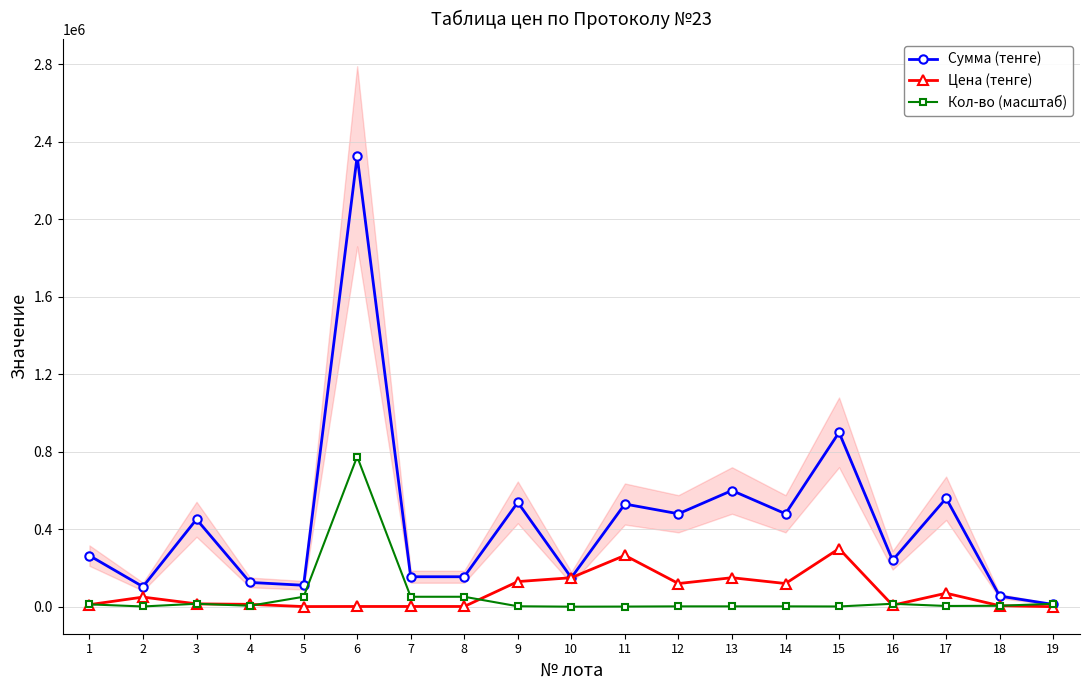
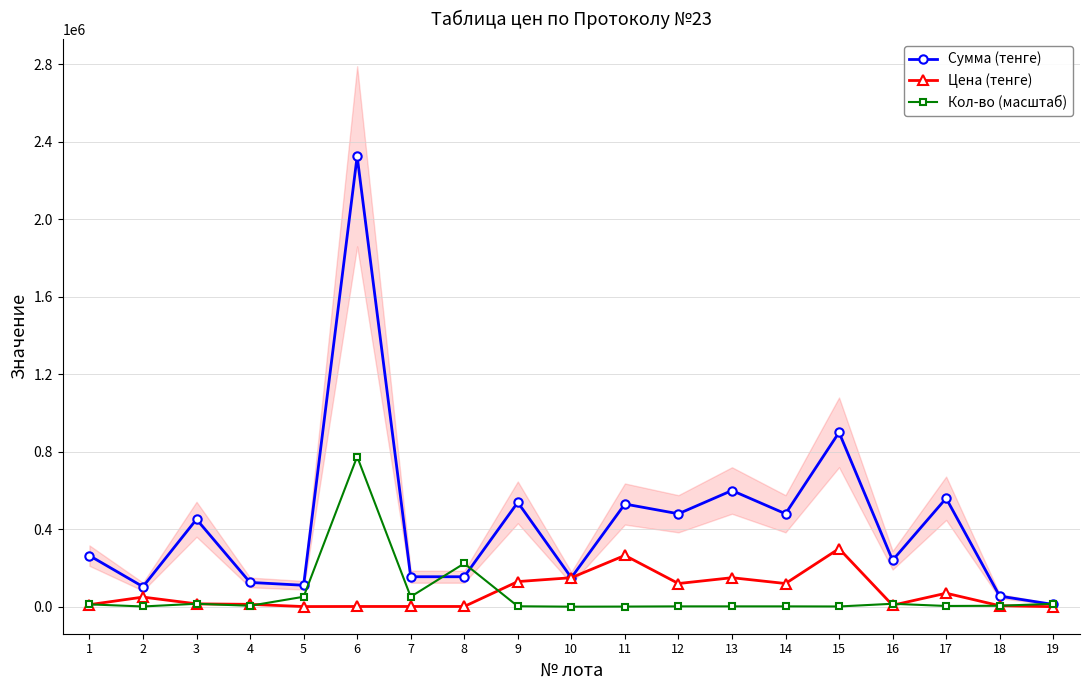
Кол-во (масштаб), 8: 50000 -> 220000
